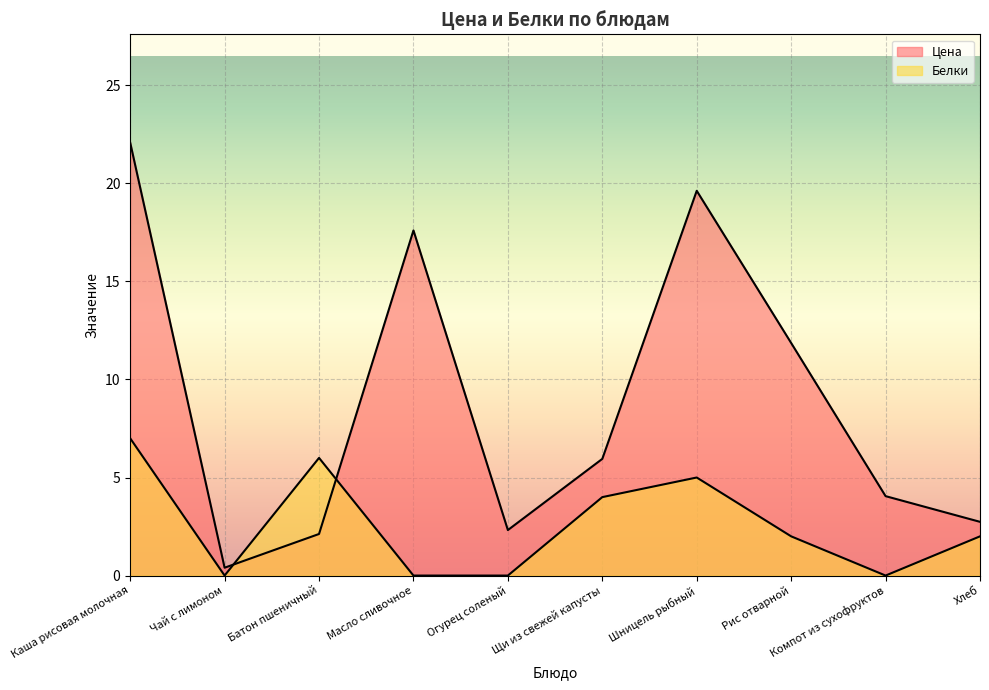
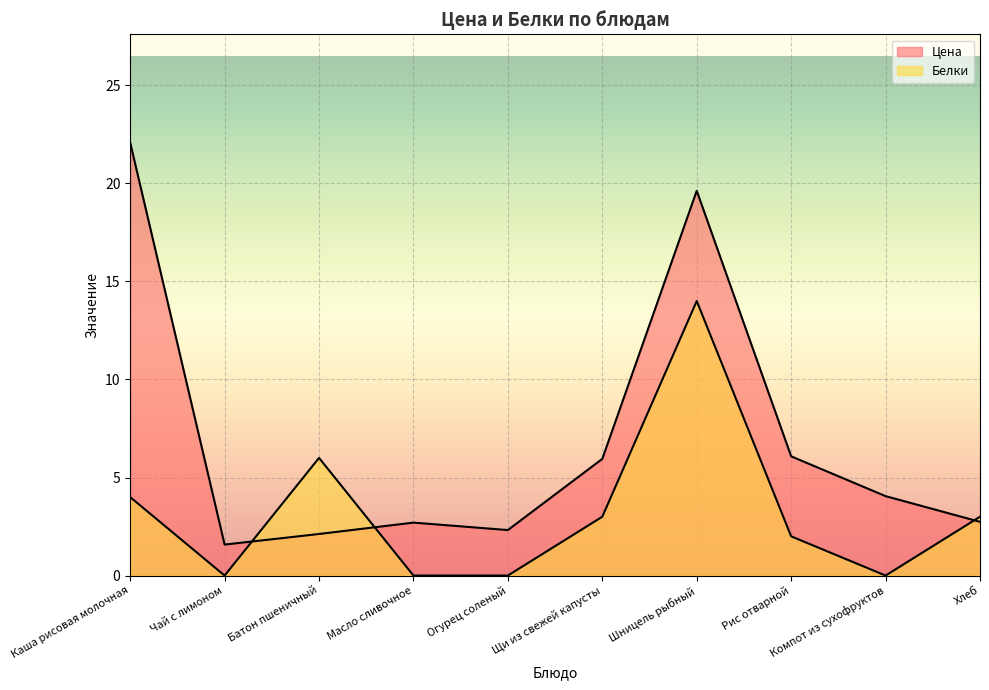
Белки, Каша рисовая молочная: 7 -> 4
Цена, Чай с лимоном: 0.4 -> 1.6
Цена, Масло сливочное: 17.6 -> 2.7
Белки, Щи из свежей капусты: 4 -> 3
Белки, Шницель рыбный: 5 -> 14
Цена, Рис отварной: 11.9 -> 6.1
Белки, Хлеб: 2 -> 3
